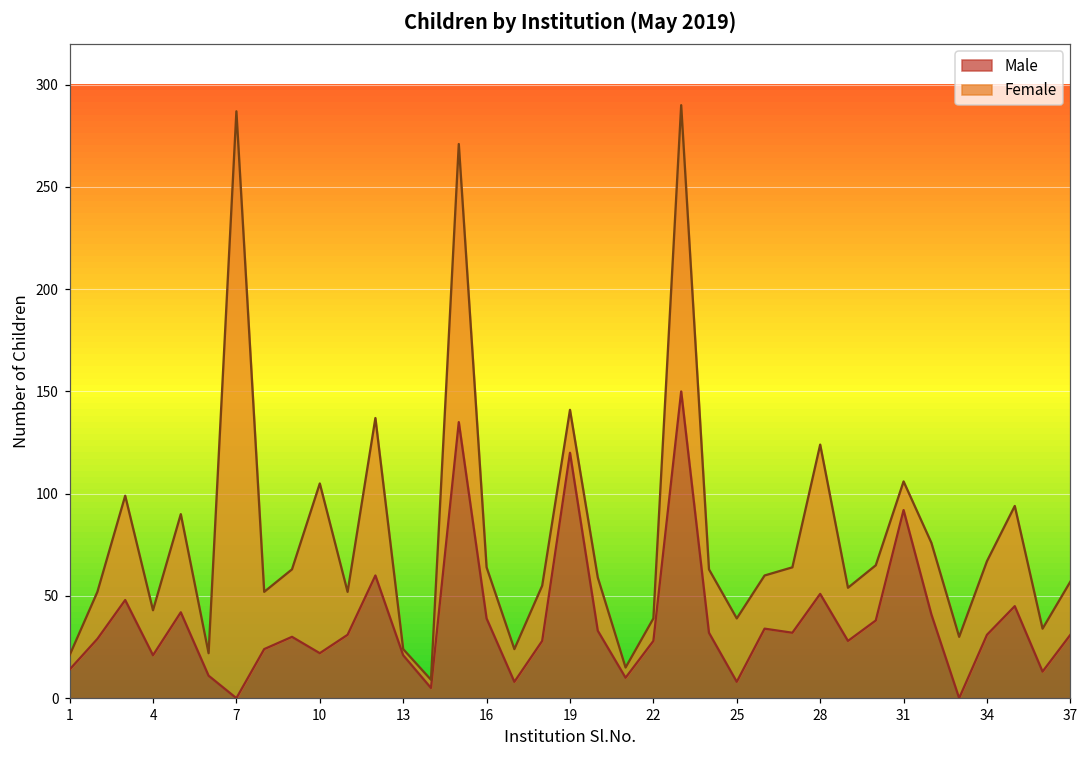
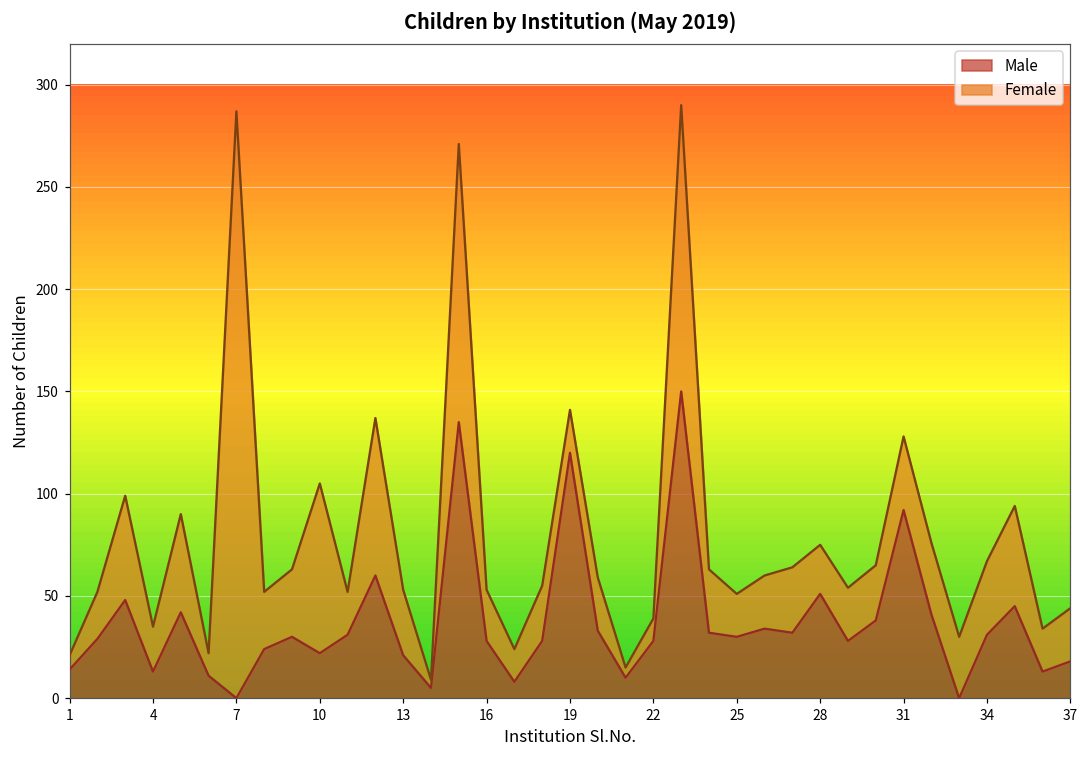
Male, 4: 21 -> 13
Female, 13: 3 -> 32
Male, 16: 39 -> 28
Male, 25: 8 -> 30
Female, 25: 31 -> 21
Female, 28: 73 -> 24
Female, 31: 14 -> 36
Male, 37: 31 -> 18
